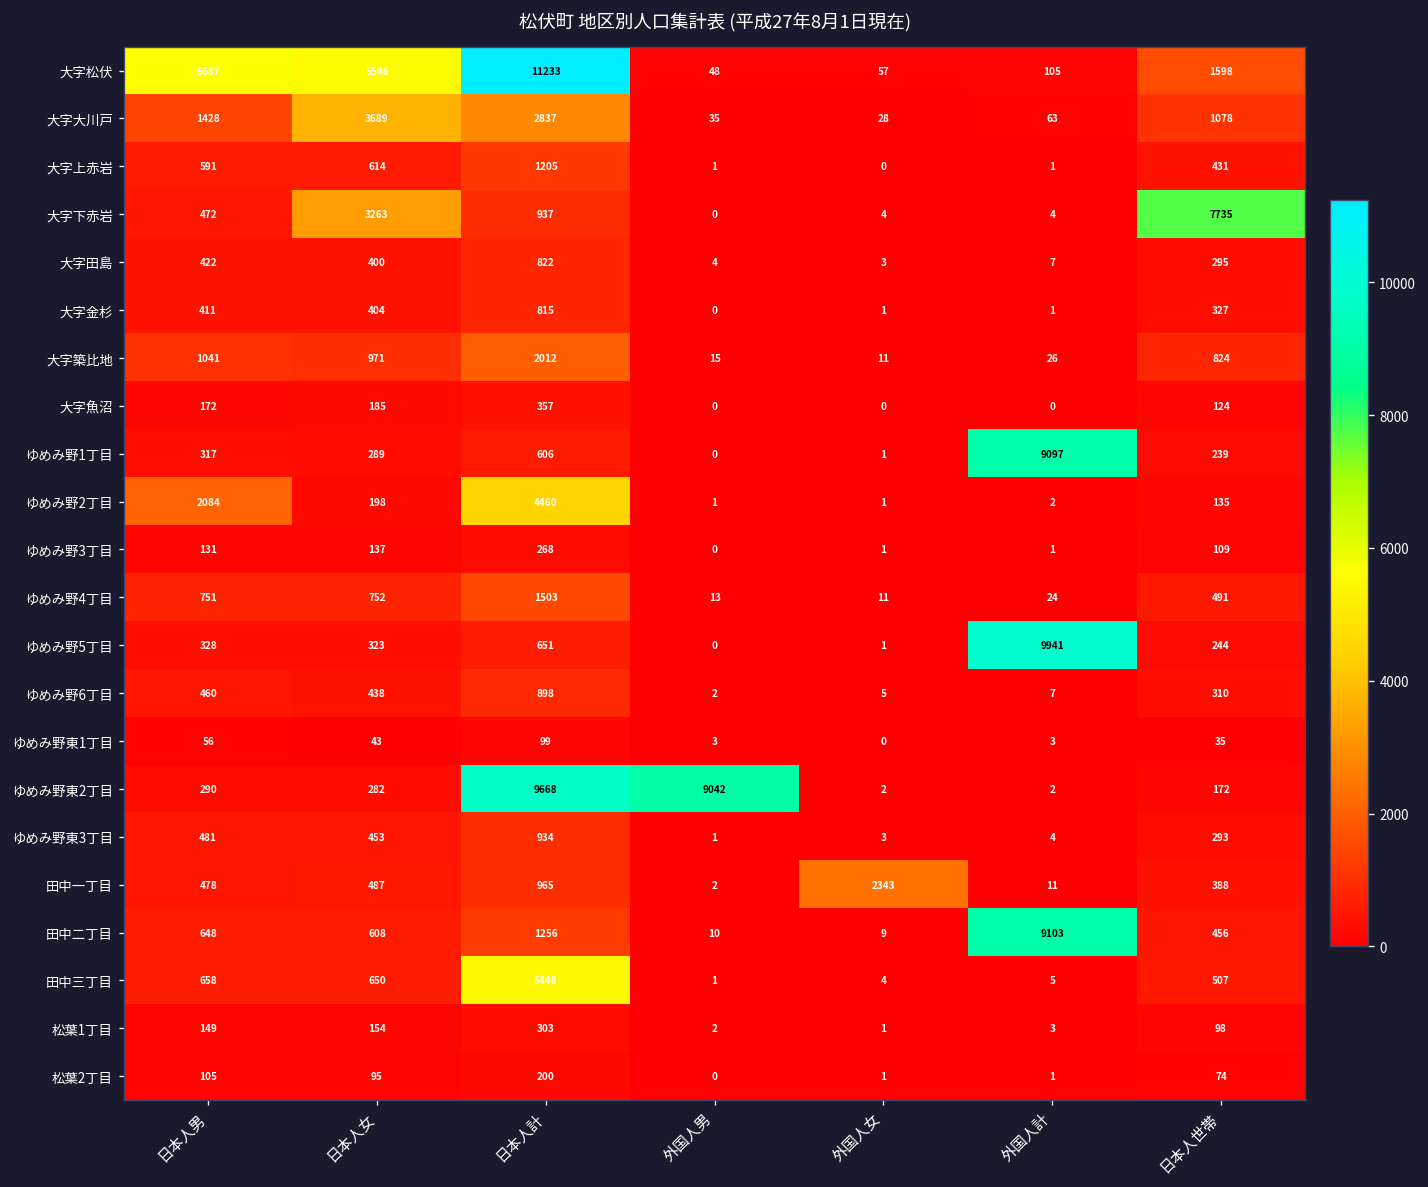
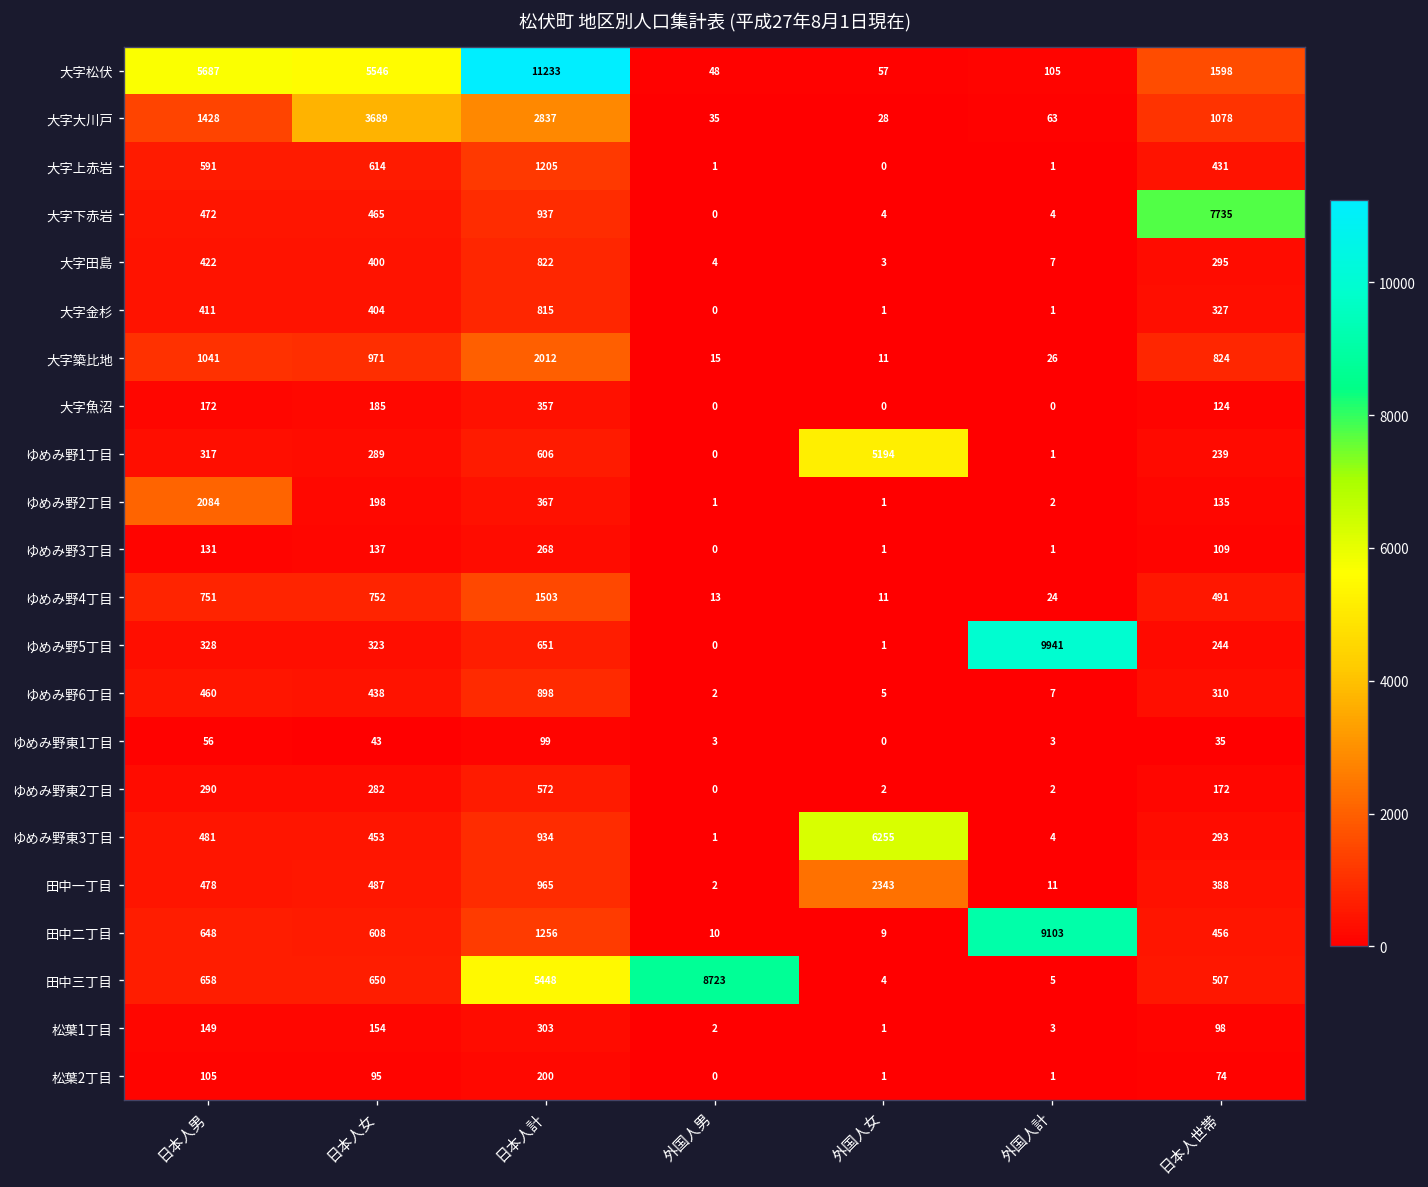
大字下赤岩, 日本人女: 3263 -> 465
ゆめみ野1丁目, 外国人女: 1 -> 5194
ゆめみ野1丁目, 外国人計: 9097 -> 1
ゆめみ野2丁目, 日本人計: 4460 -> 367
ゆめみ野東2丁目, 日本人計: 9668 -> 572
ゆめみ野東2丁目, 外国人男: 9042 -> 0
ゆめみ野東3丁目, 外国人女: 3 -> 6255
田中三丁目, 外国人男: 1 -> 8723
